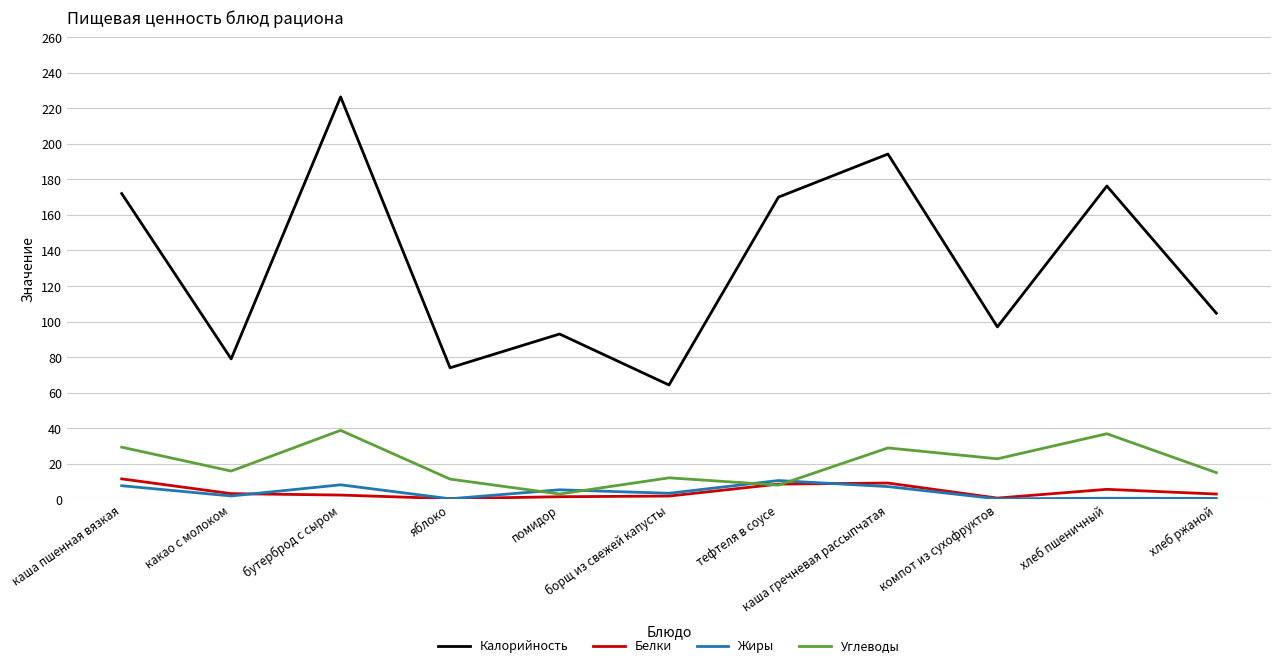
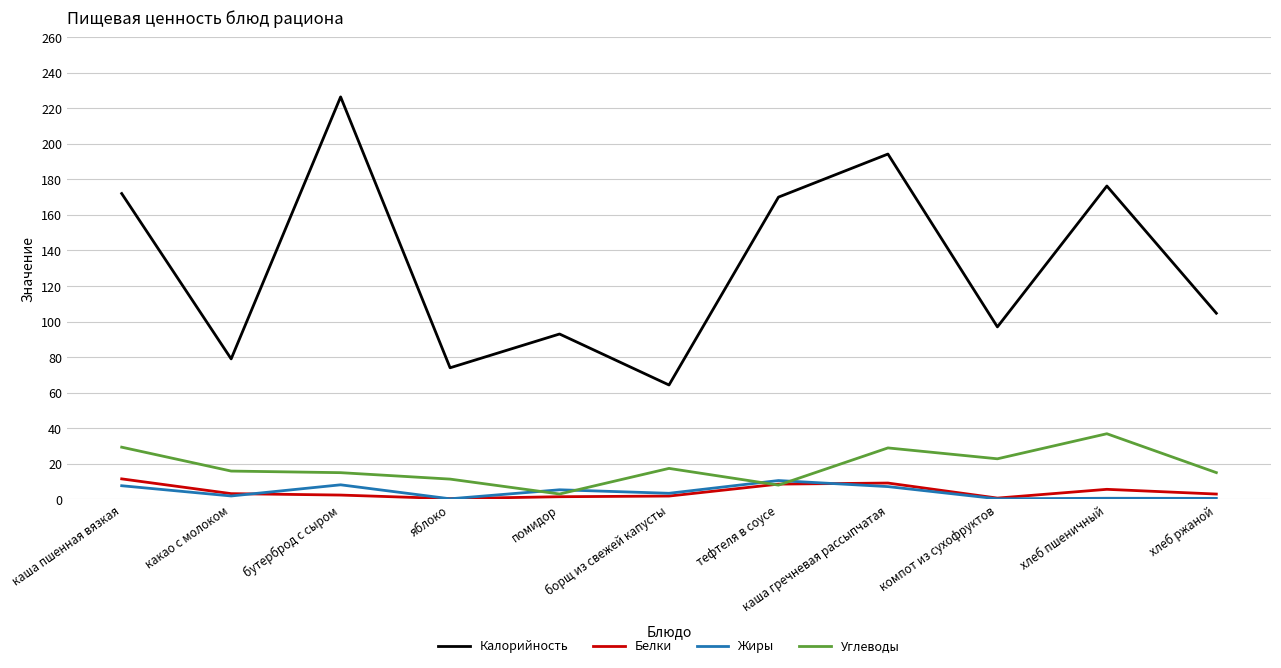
Углеводы, бутерброд с сыром: 39 -> 15
Углеводы, борщ из свежей капусты: 12 -> 17
